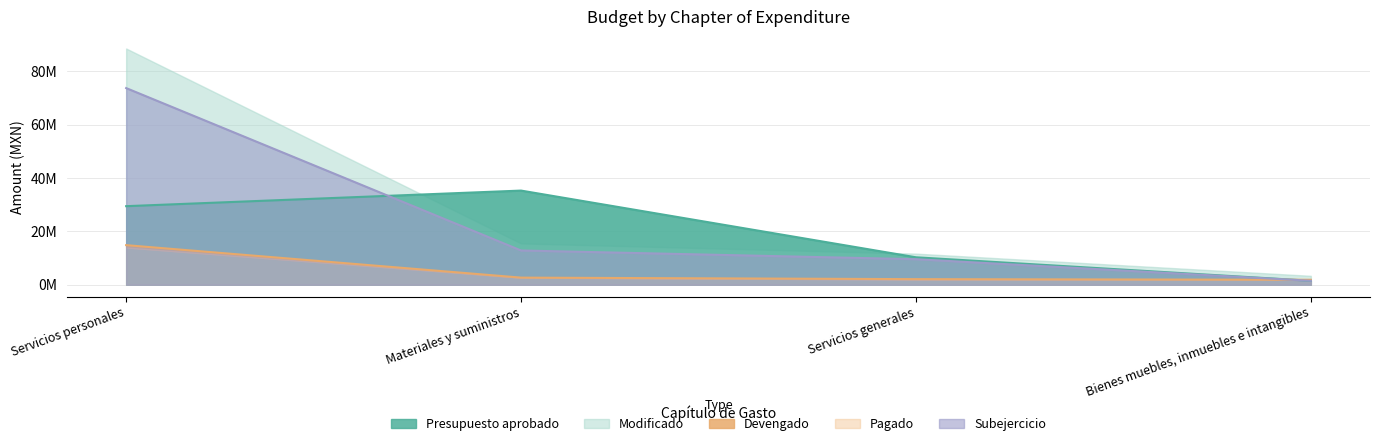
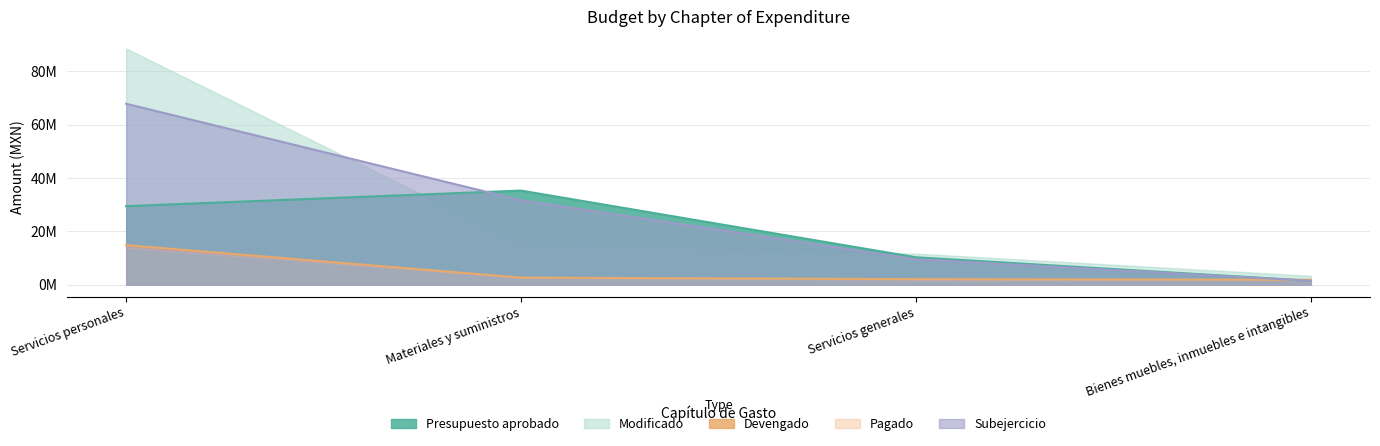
Subejercicio, Servicios personales: 74000000 -> 68000000
Subejercicio, Materiales y suministros: 13000000 -> 32000000
